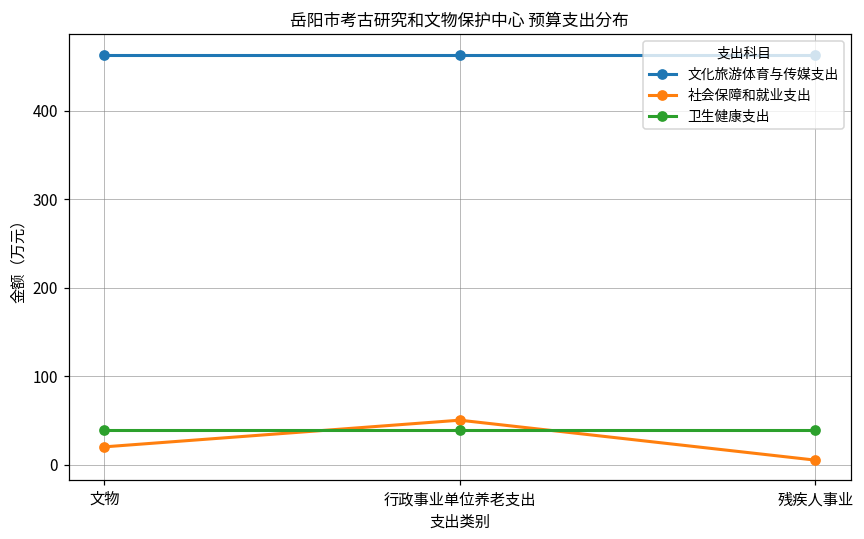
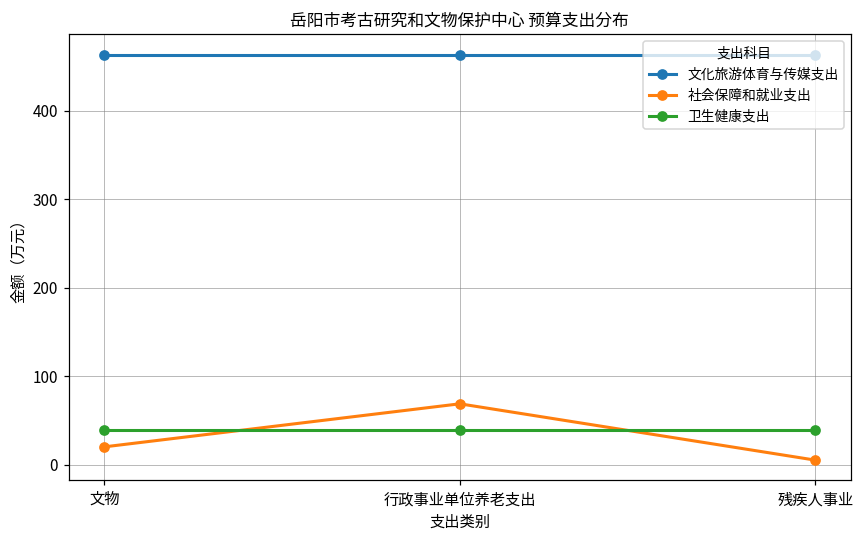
社会保障和就业支出, 行政事业单位养老支出: 50 -> 70
